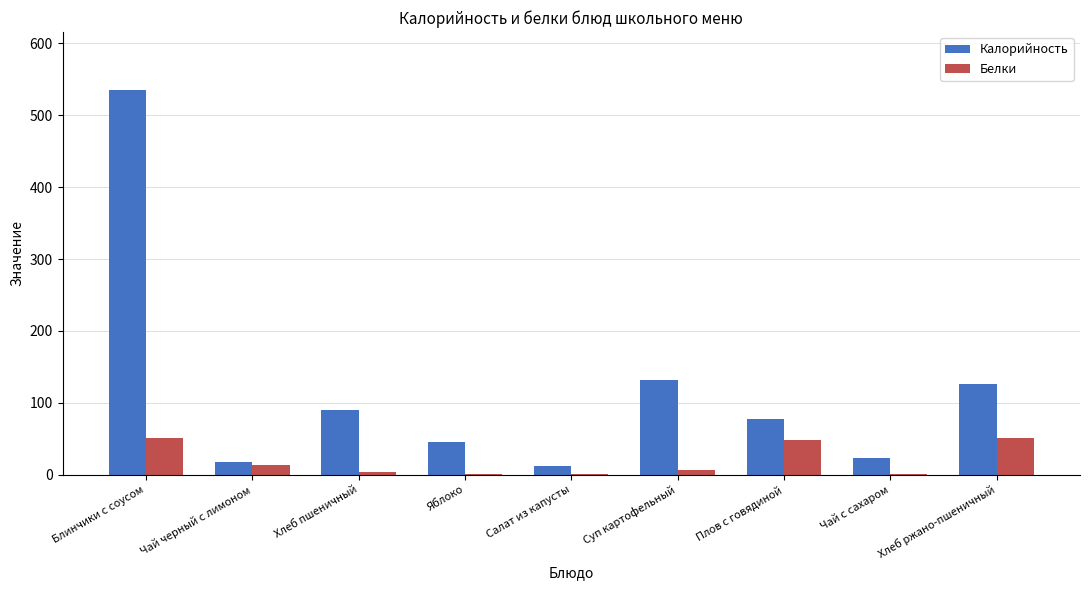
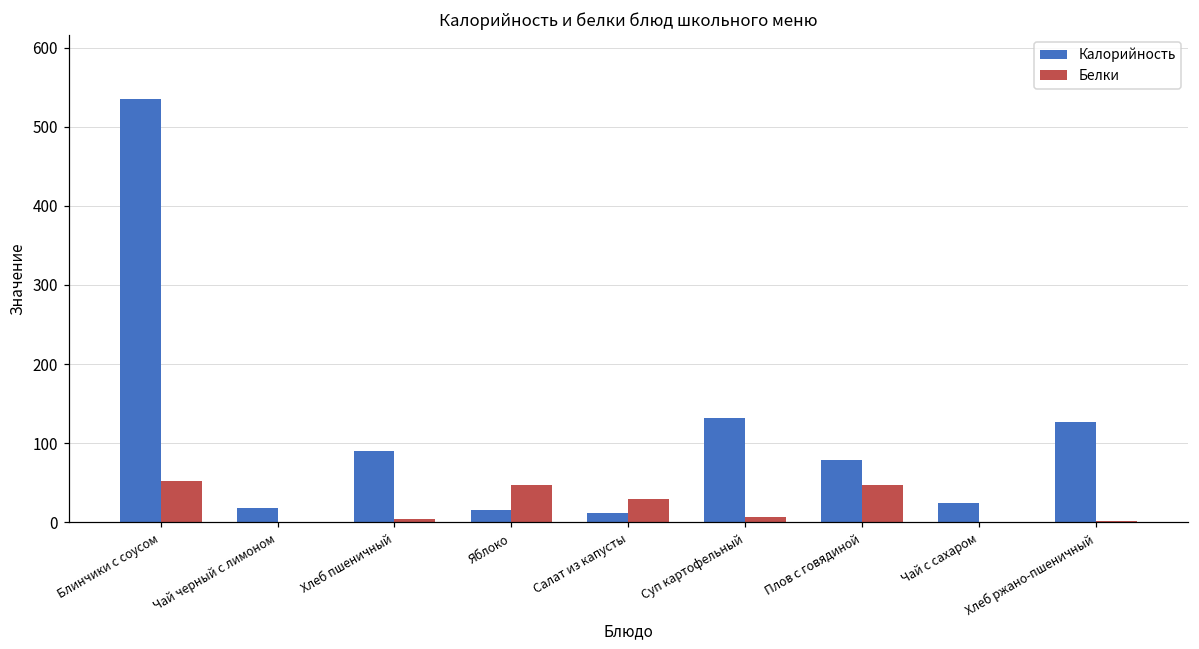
Белки, Чай черный с лимоном: 10 -> 0
Калорийность, Яблоко: 50 -> 20
Белки, Яблоко: 0 -> 50
Белки, Салат из капусты: 0 -> 30
Белки, Хлеб ржано-пшеничный: 50 -> 0
